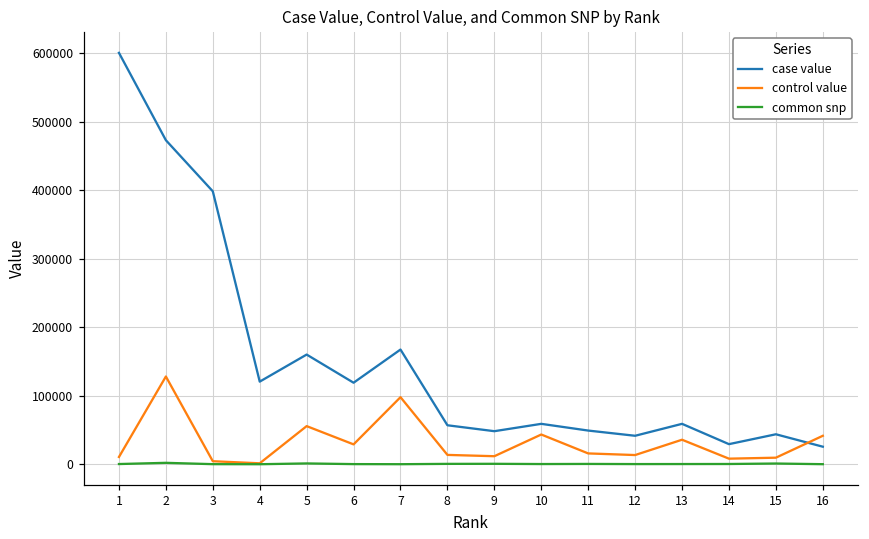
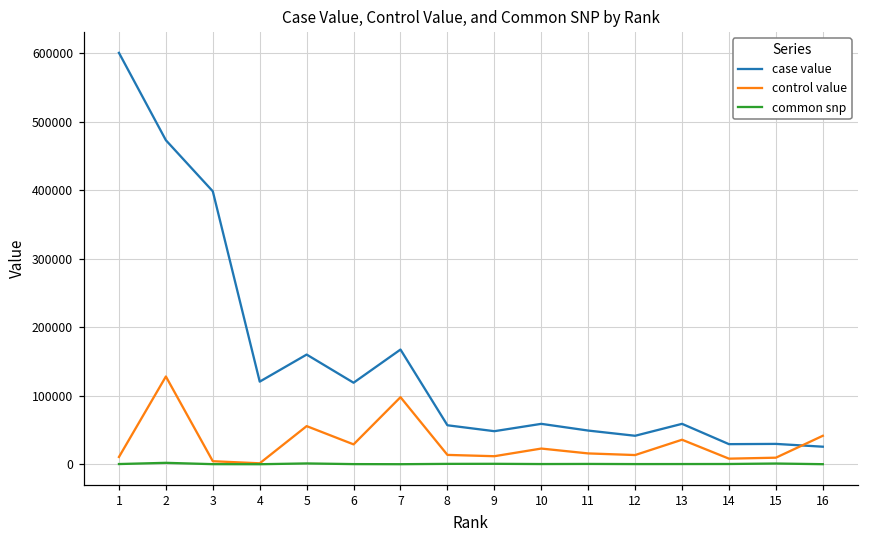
control value, 10: 40000 -> 20000
case value, 15: 40000 -> 30000
